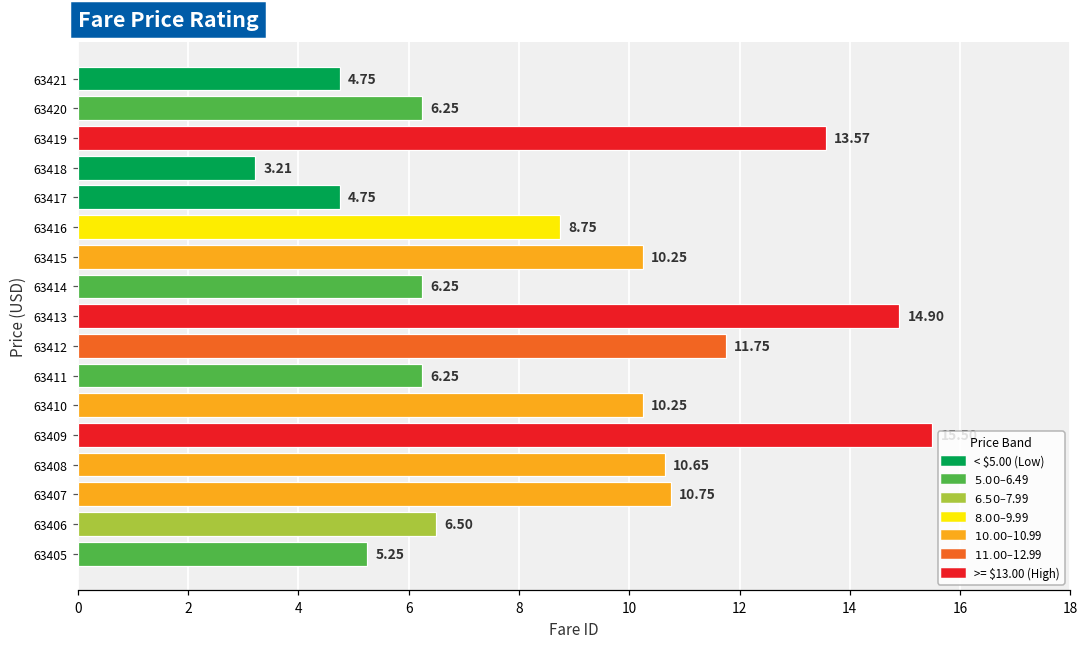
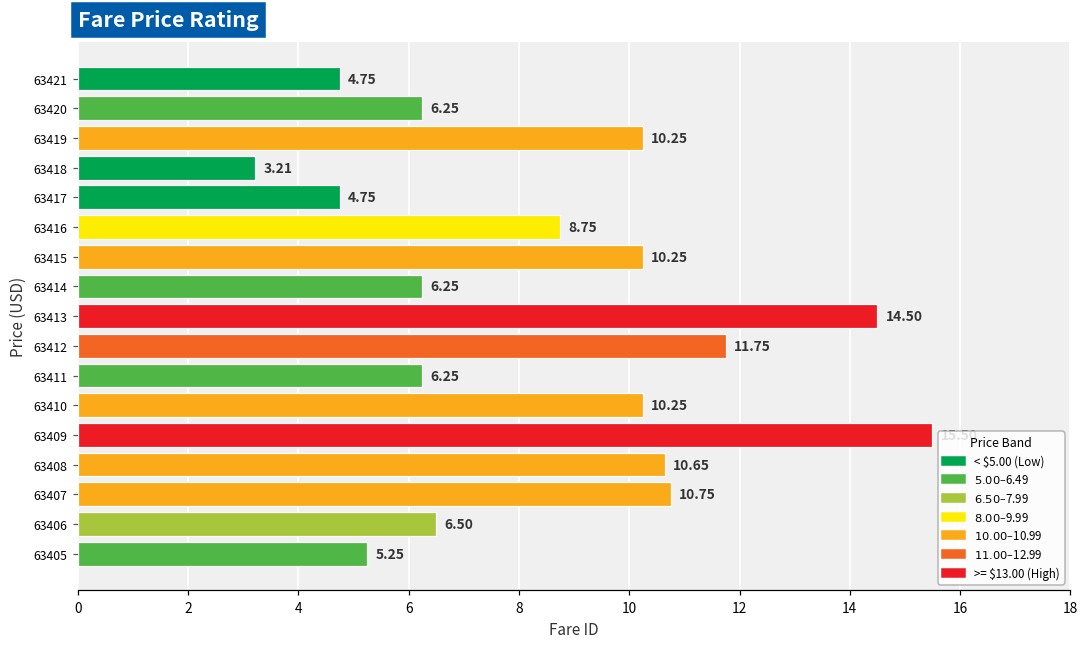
63419: 13.57 -> 10.25
63413: 14.90 -> 14.50
